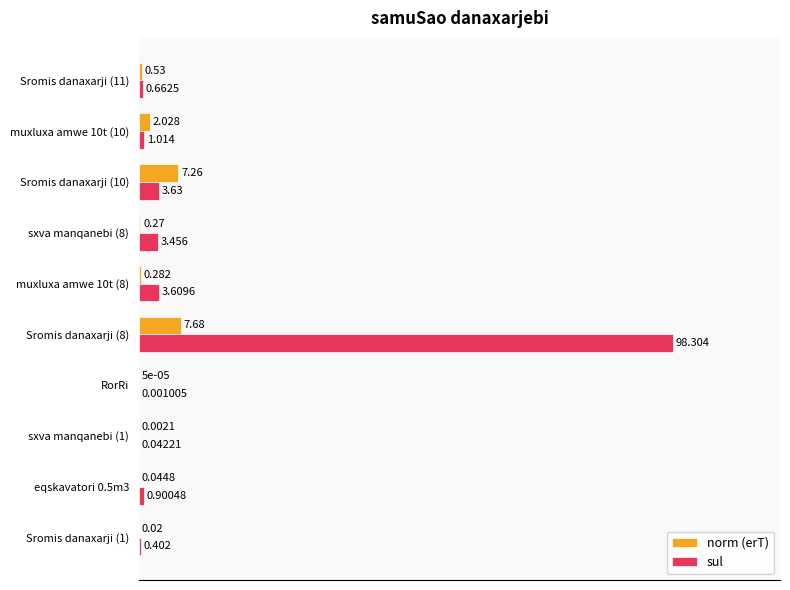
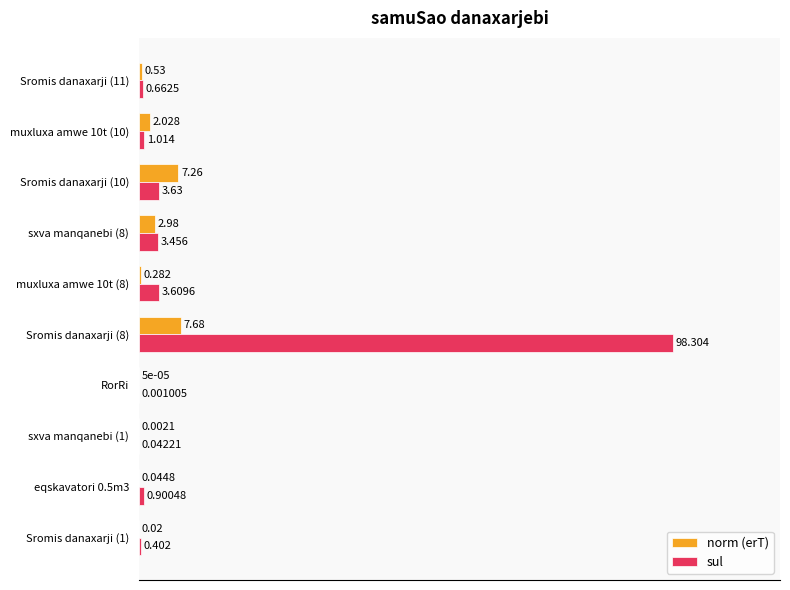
norm (erT), sxva manqanebi (8): 0.27 -> 2.98
